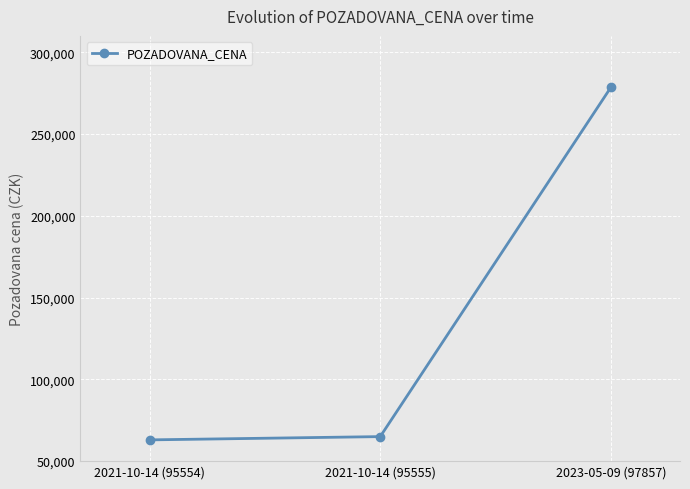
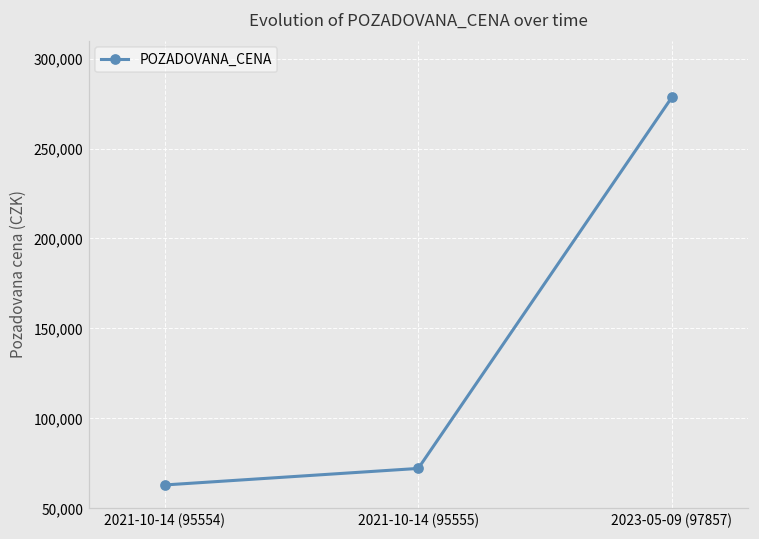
2021-10-14 (95555): 65,000 -> 72,000
